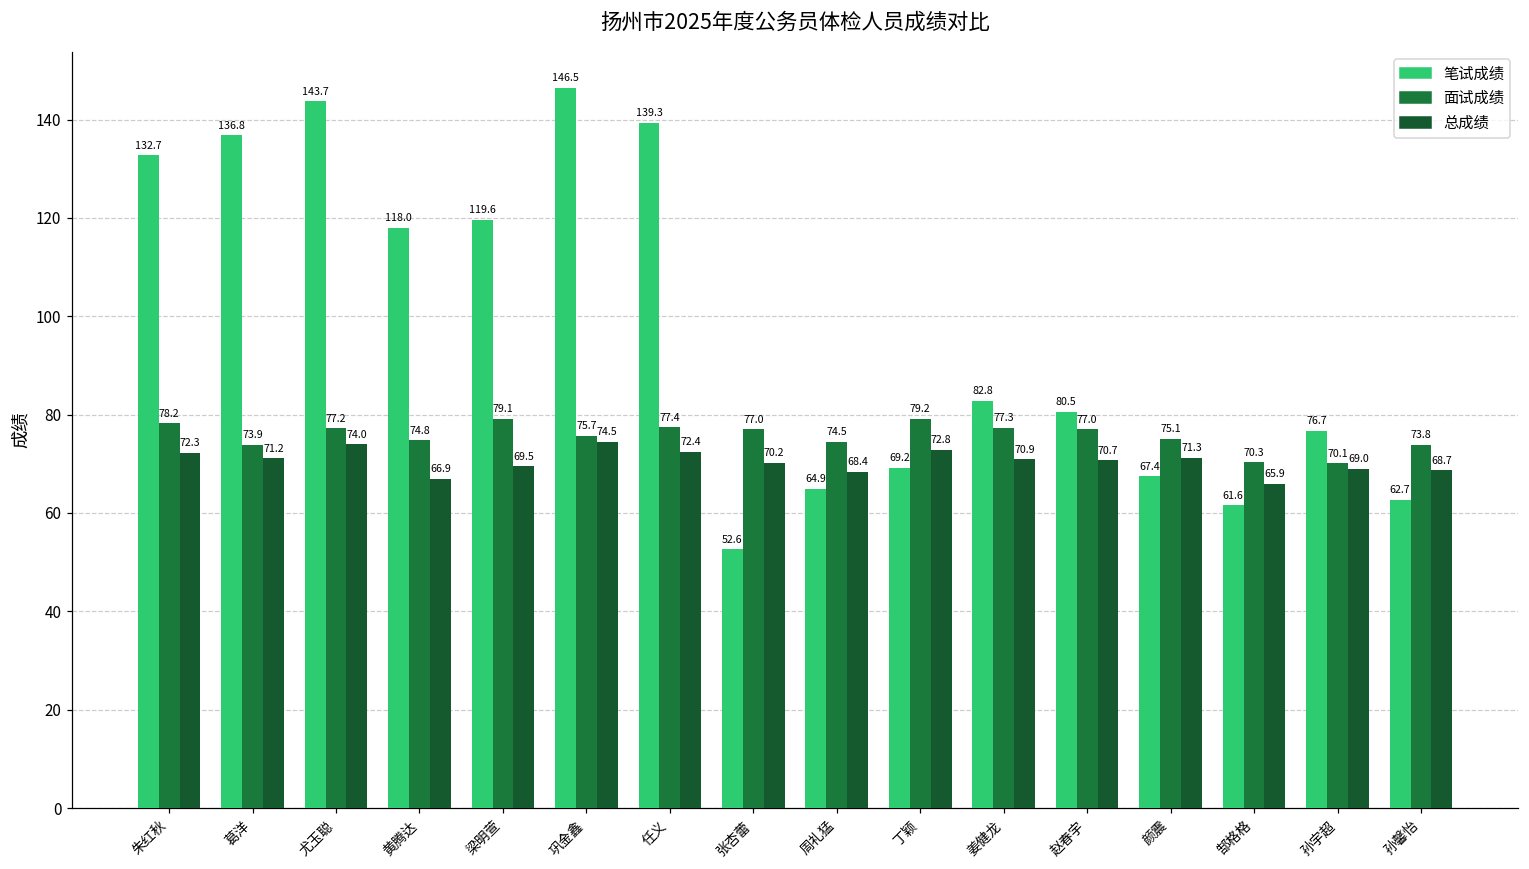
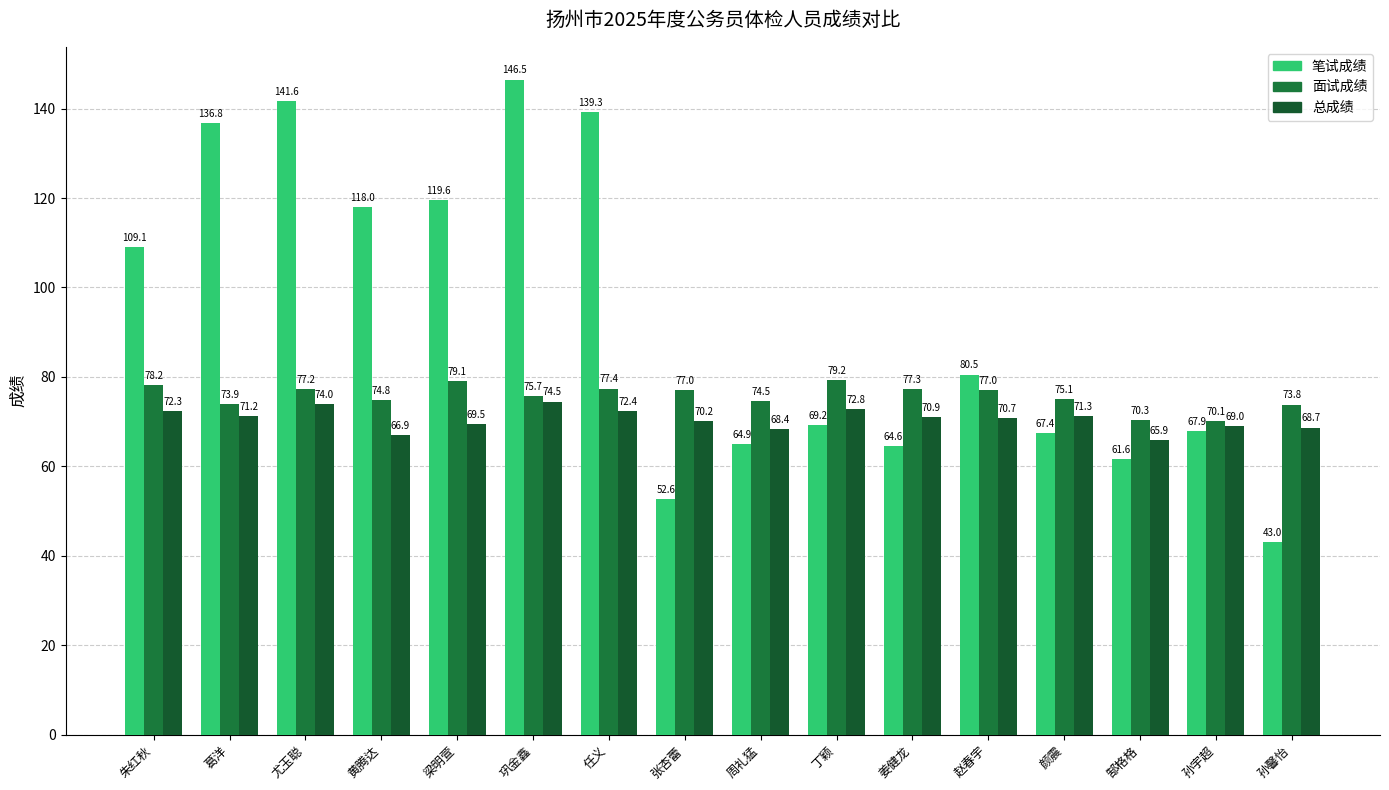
笔试成绩, 朱红秋: 132.7 -> 109.1
笔试成绩, 尤玉聪: 143.7 -> 141.6
笔试成绩, 姜健龙: 82.8 -> 64.6
笔试成绩, 孙宇超: 76.7 -> 67.9
笔试成绩, 孙馨怡: 62.7 -> 43.0
